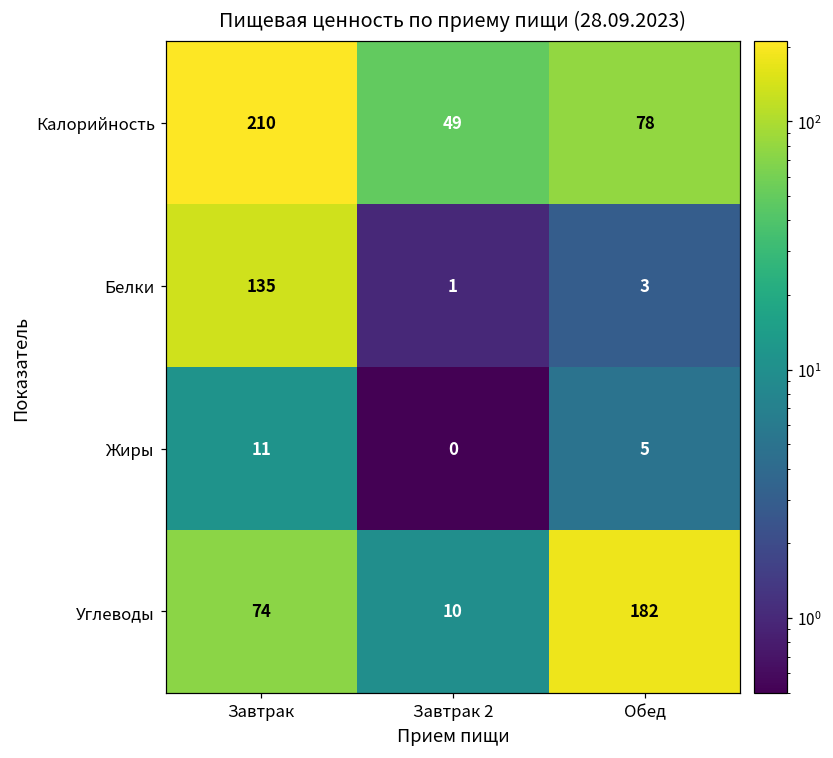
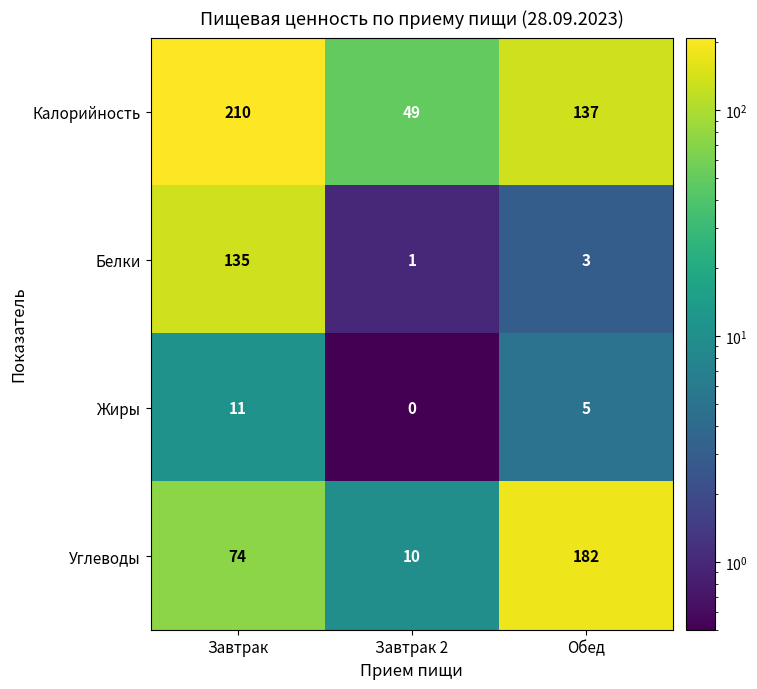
Калорийность, Обед: 78 -> 137
